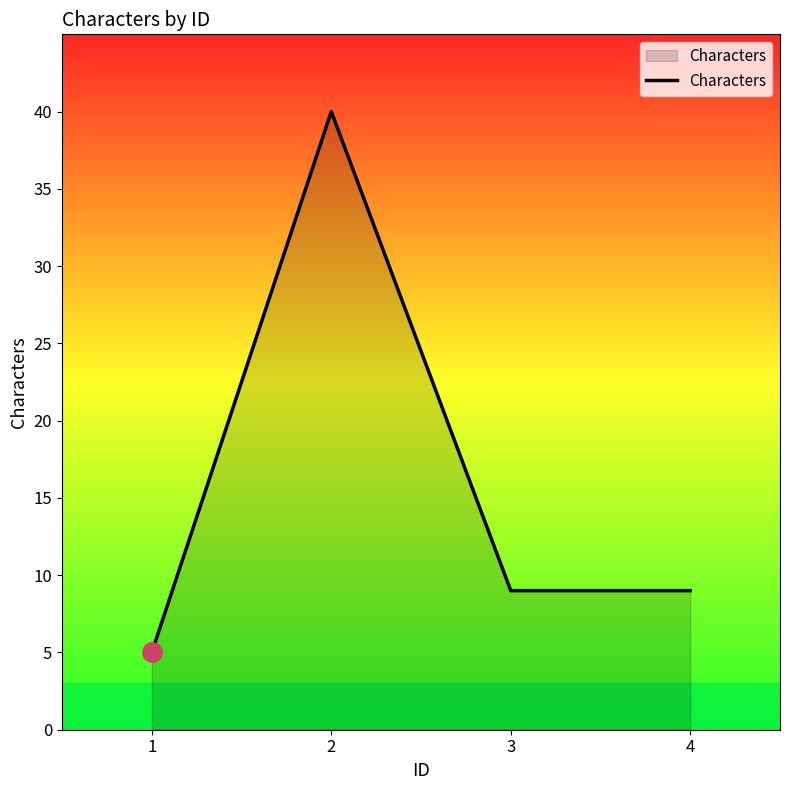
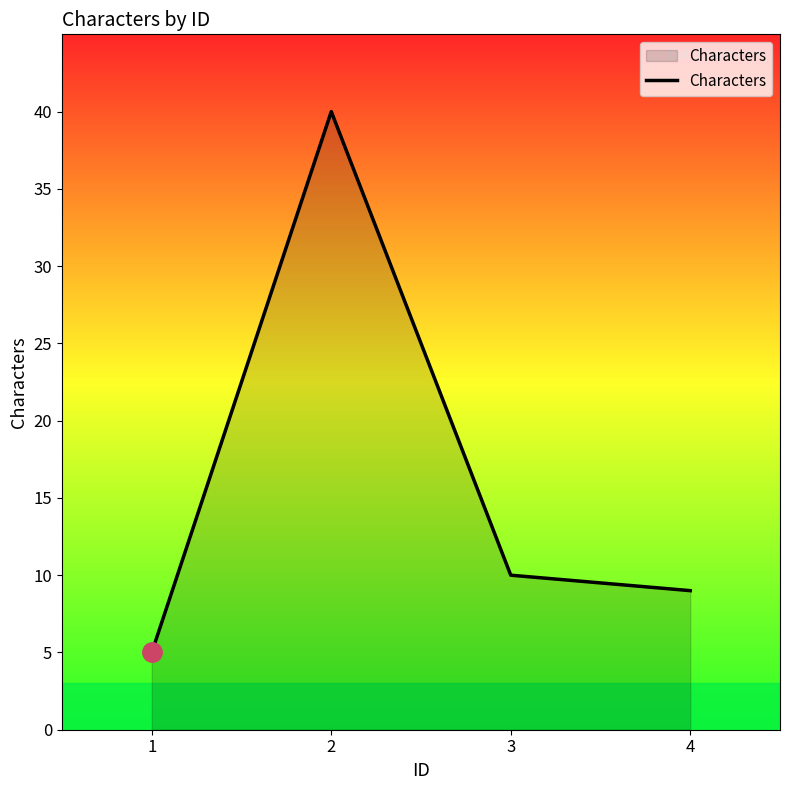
Characters, 3: 9 -> 10
